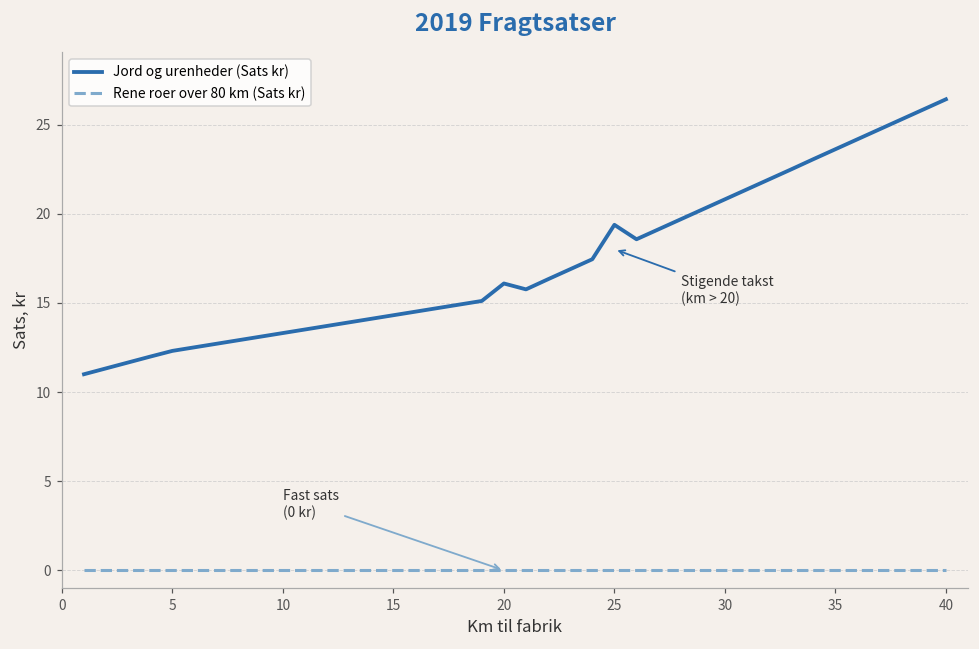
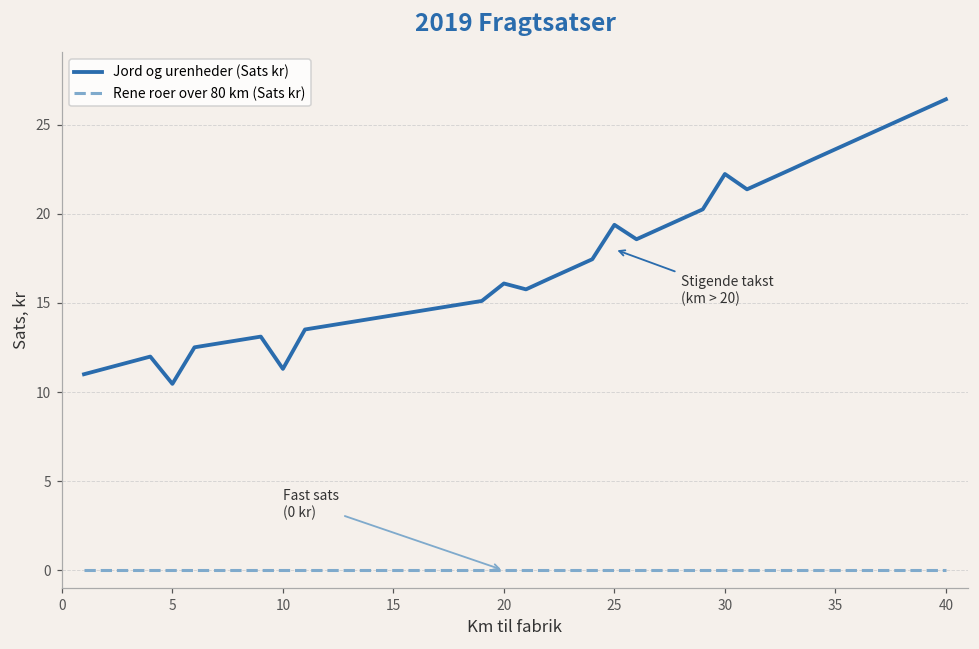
Jord og urenheder (Sats kr), 5: 12.3 -> 10.5
Jord og urenheder (Sats kr), 10: 13.3 -> 11.3
Jord og urenheder (Sats kr), 30: 20.8 -> 22.2
